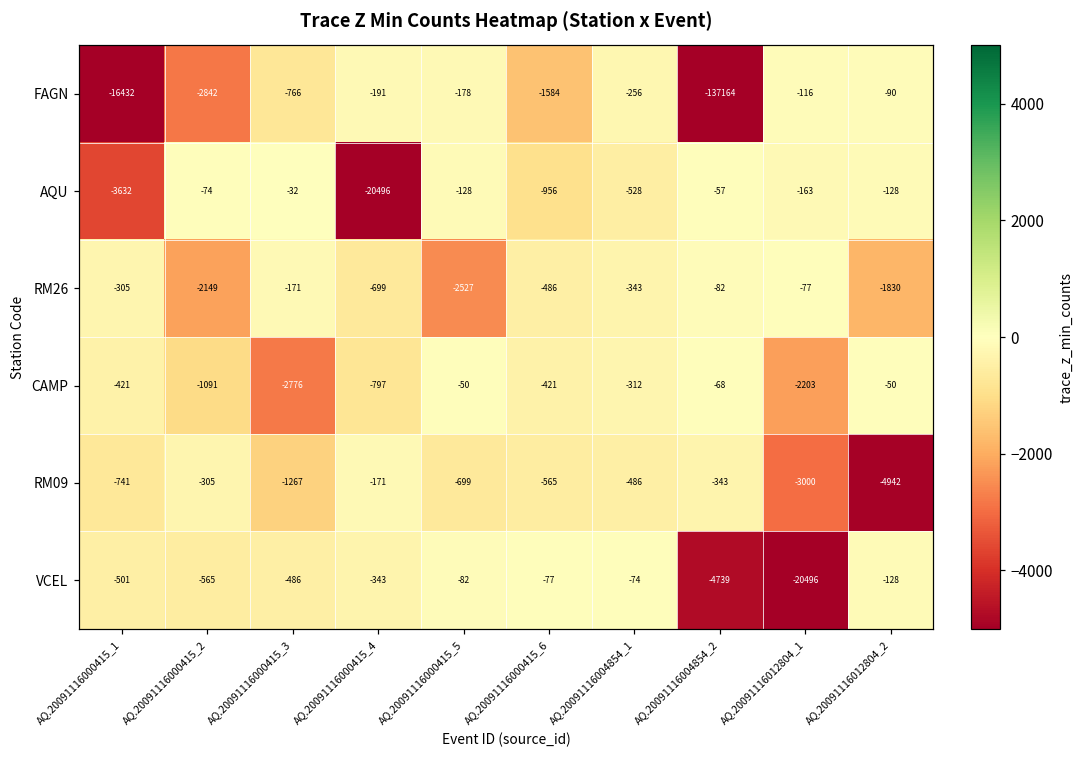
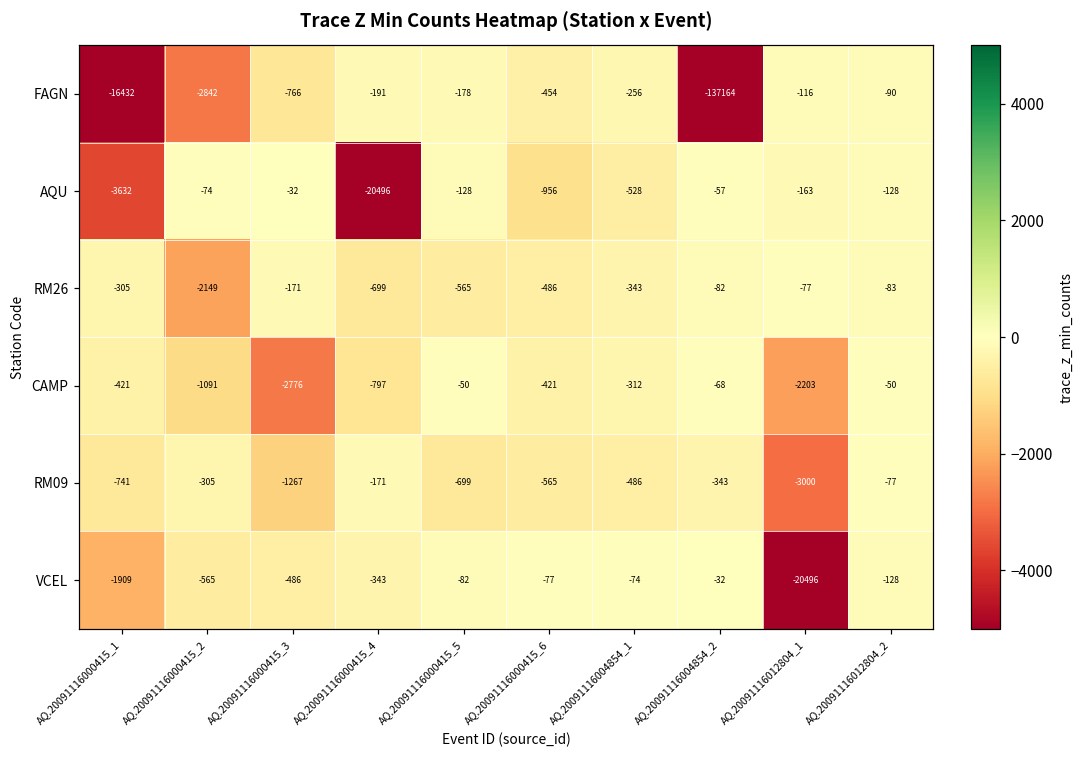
FAGN, AQ.20091116000415_6: -1584 -> -454
RM26, AQ.20091116000415_5: -2527 -> -565
RM26, AQ.20091116012804_2: -1830 -> -83
RM09, AQ.20091116012804_2: -4942 -> -77
VCEL, AQ.20091116000415_1: -501 -> -1909
VCEL, AQ.20091116004854_2: -4739 -> -32
